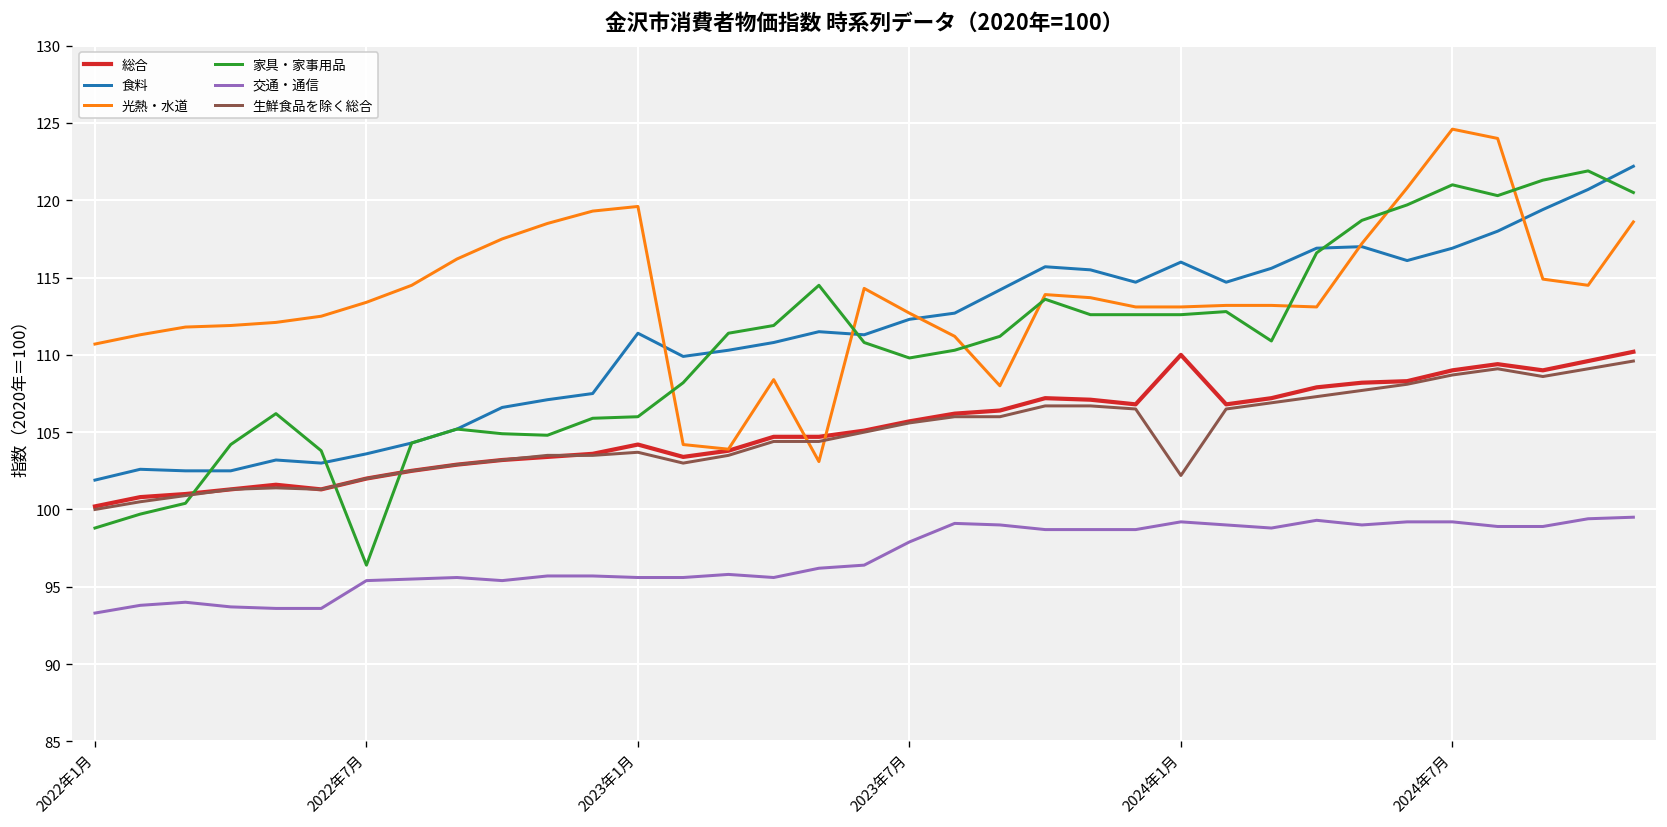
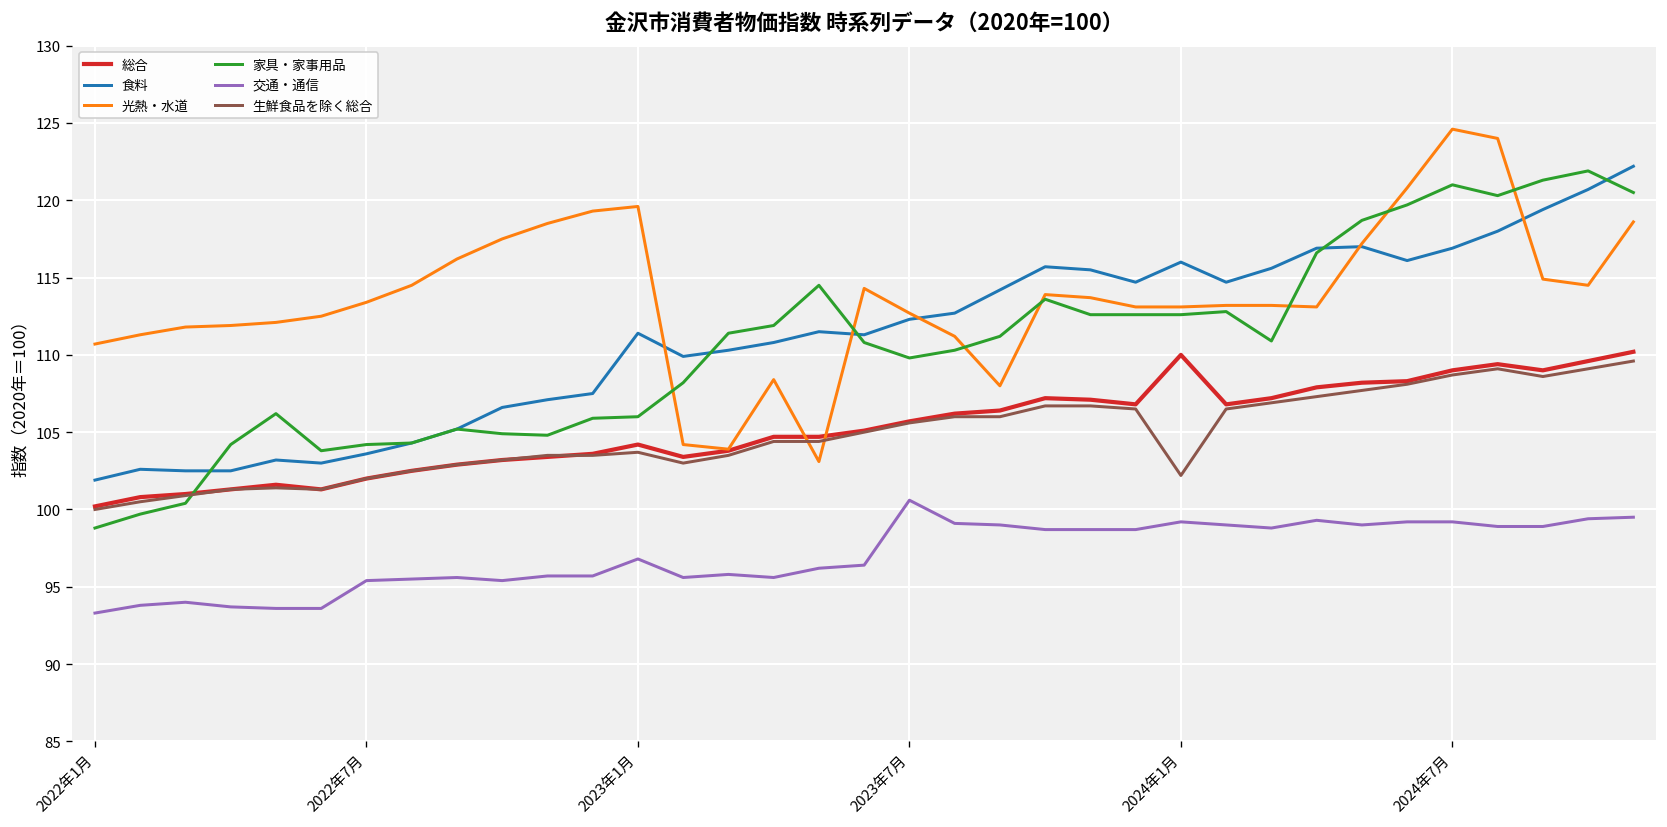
家具・家事用品, 2022年7月: 96.4 -> 104.2
交通・通信, 2023年1月: 95.6 -> 96.8
交通・通信, 2023年7月: 97.9 -> 100.6
